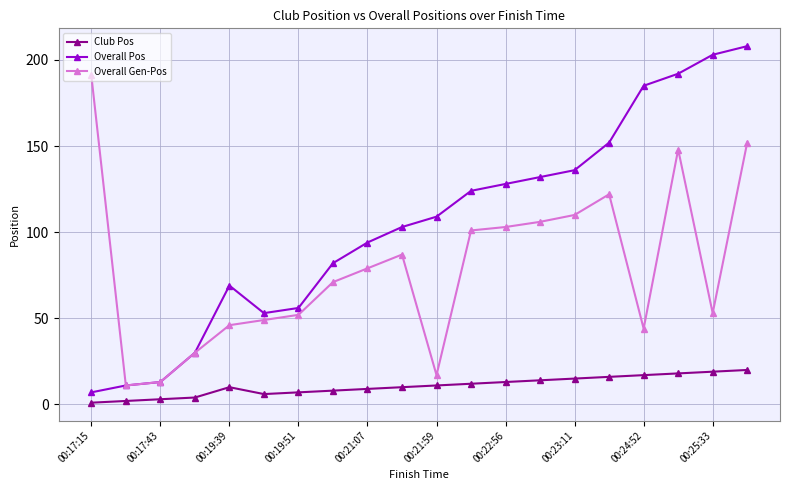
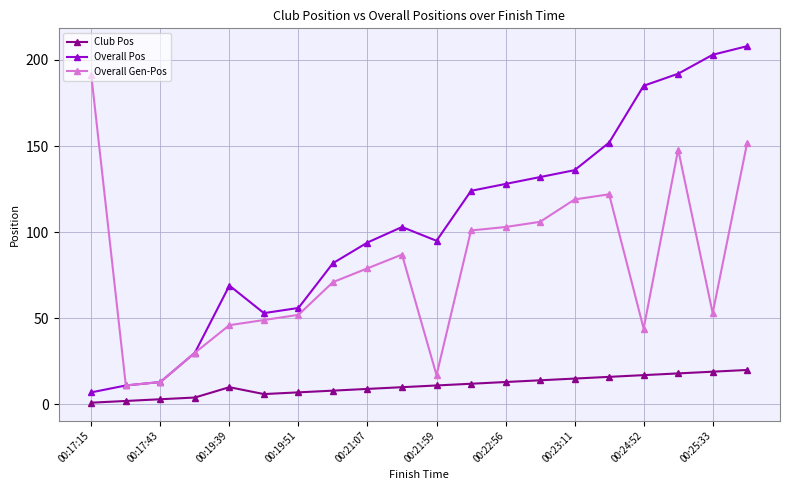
Overall Pos, 00:21:59: 109 -> 95
Overall Gen-Pos, 00:23:11: 110 -> 119
